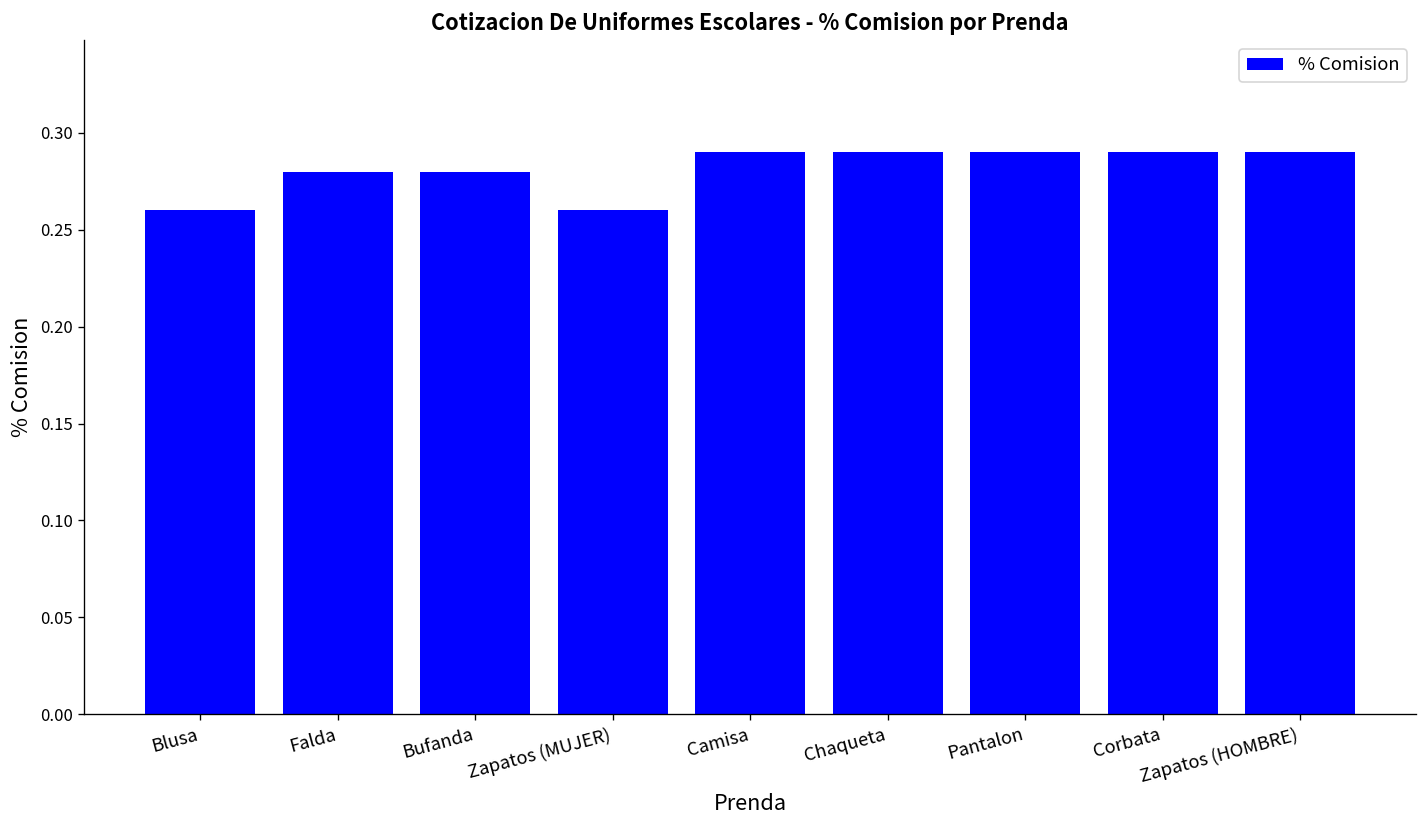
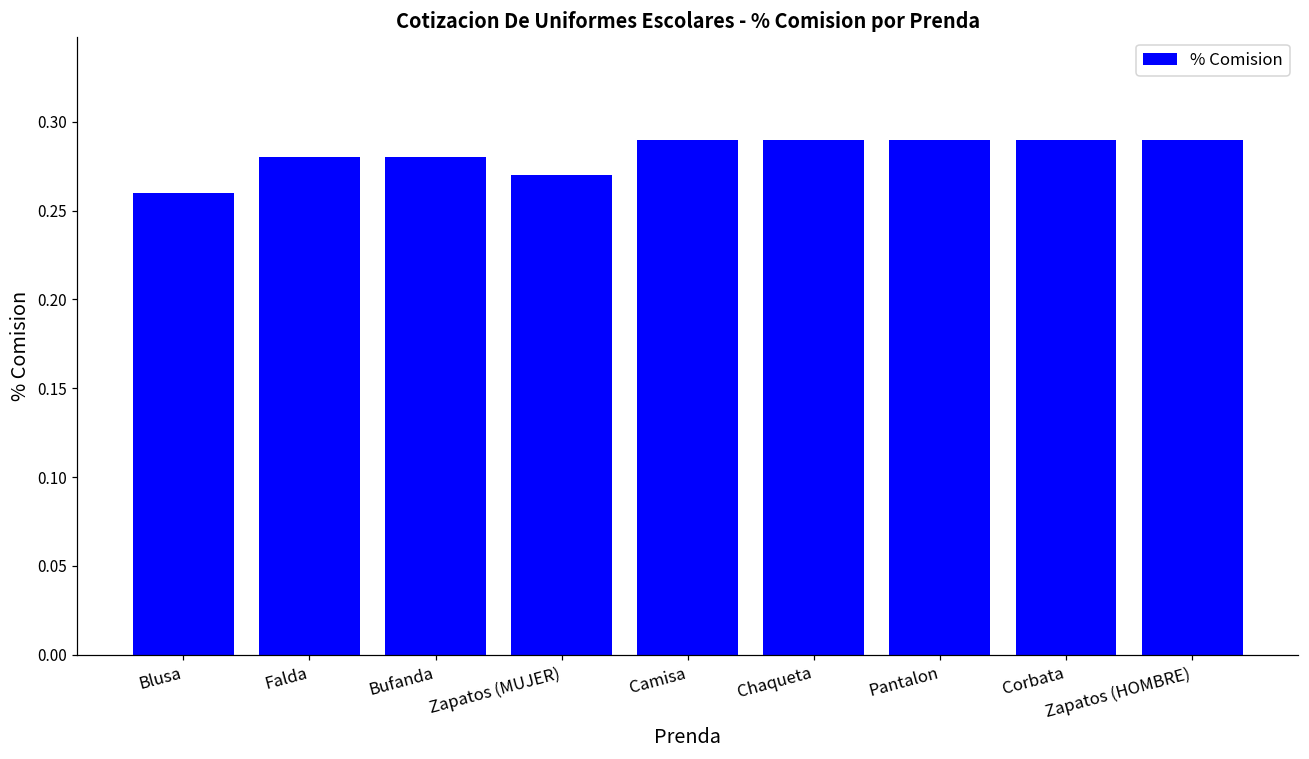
Zapatos (MUJER): 0.26 -> 0.27
